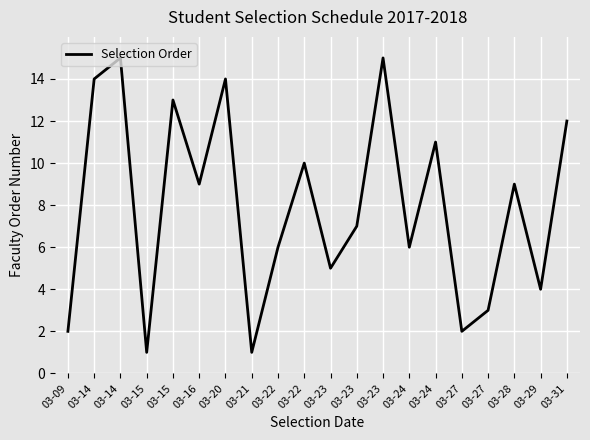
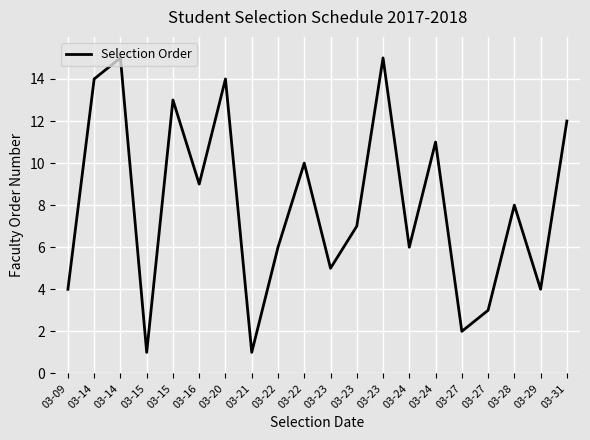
03-09: 2 -> 4
03-28: 9 -> 8
